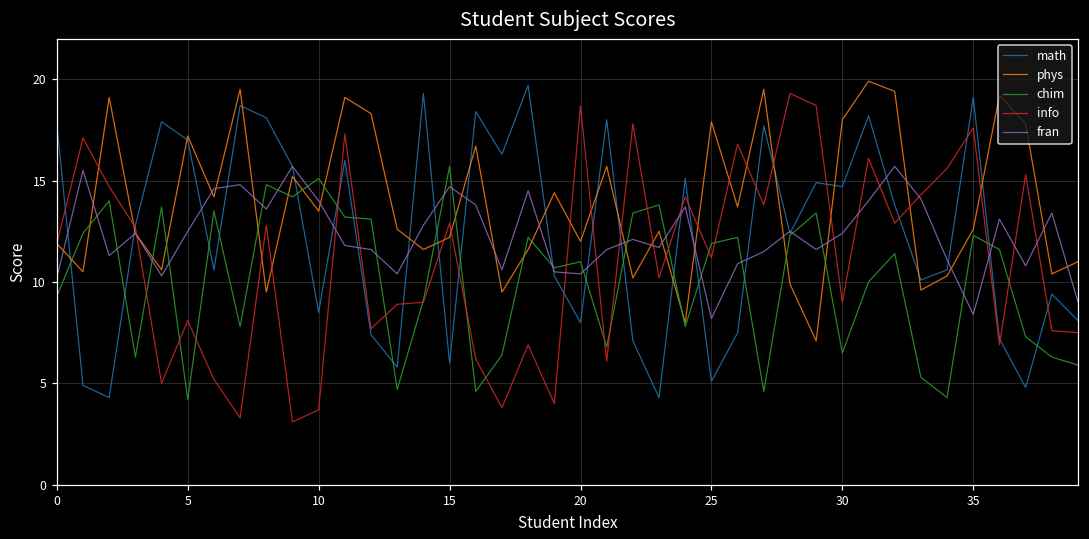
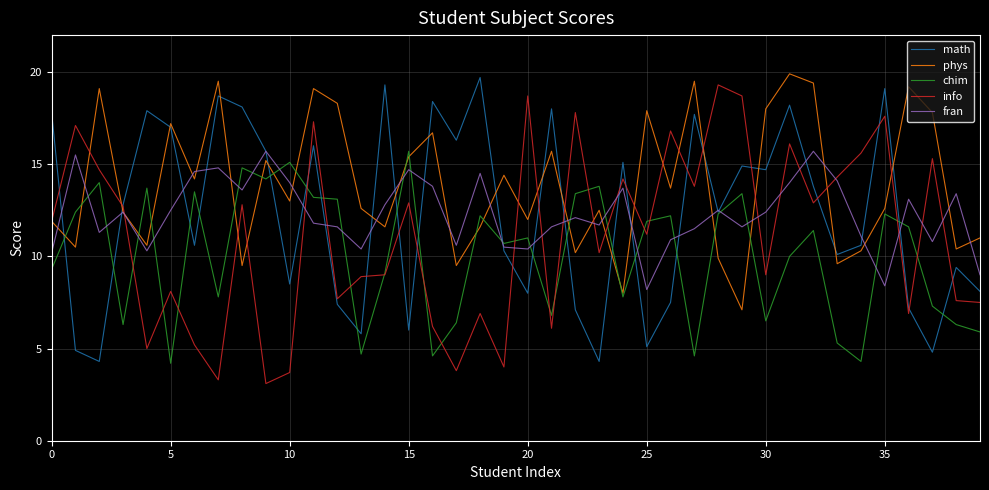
phys, 10: 13.5 -> 13.0
phys, 15: 12.2 -> 15.4
